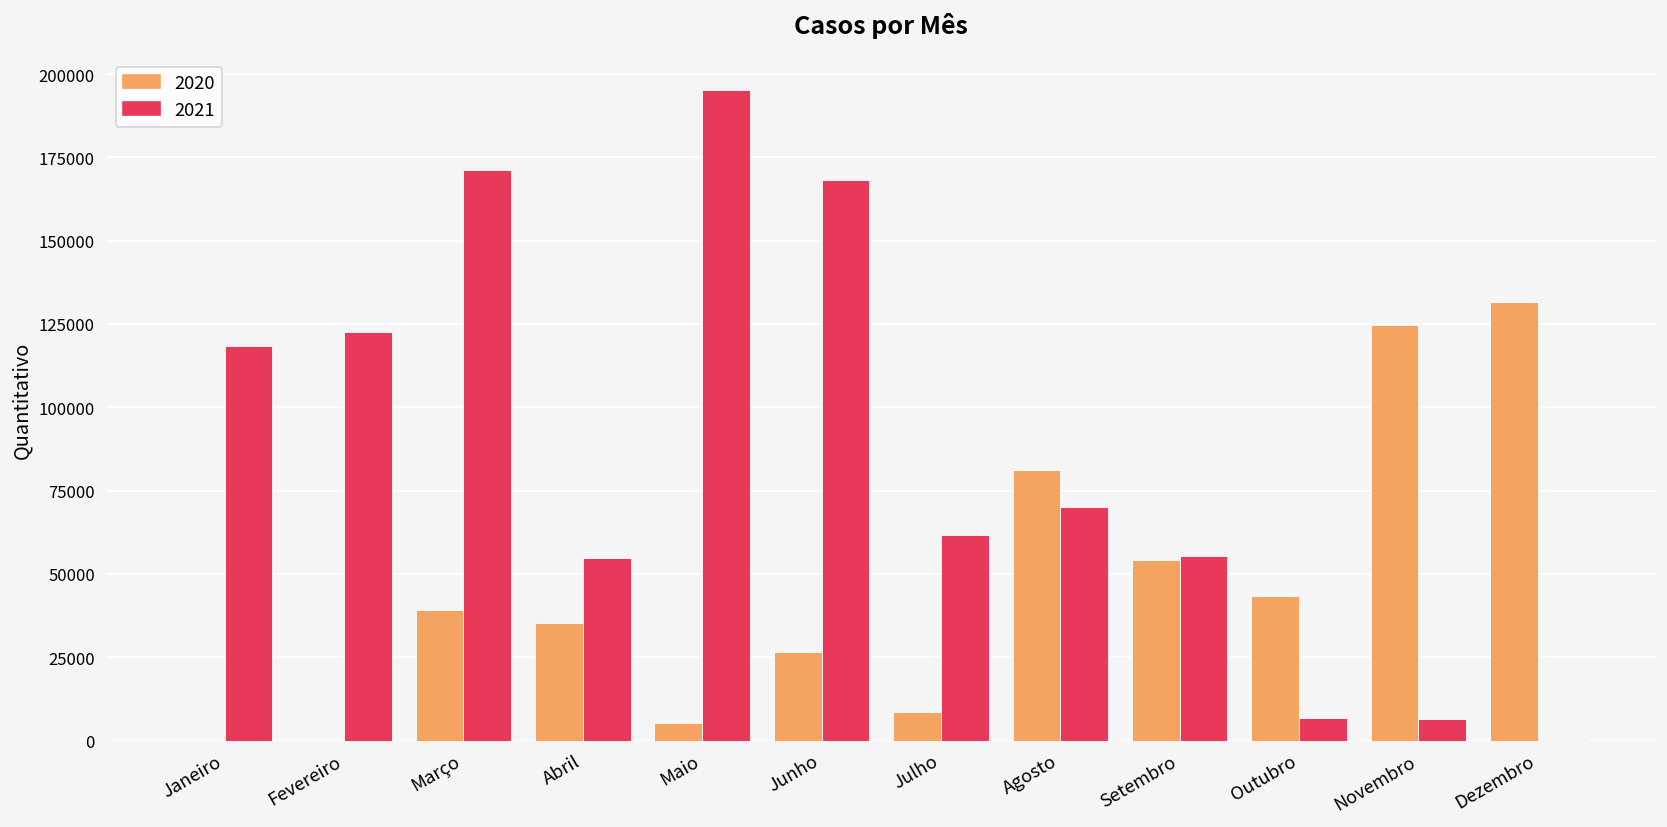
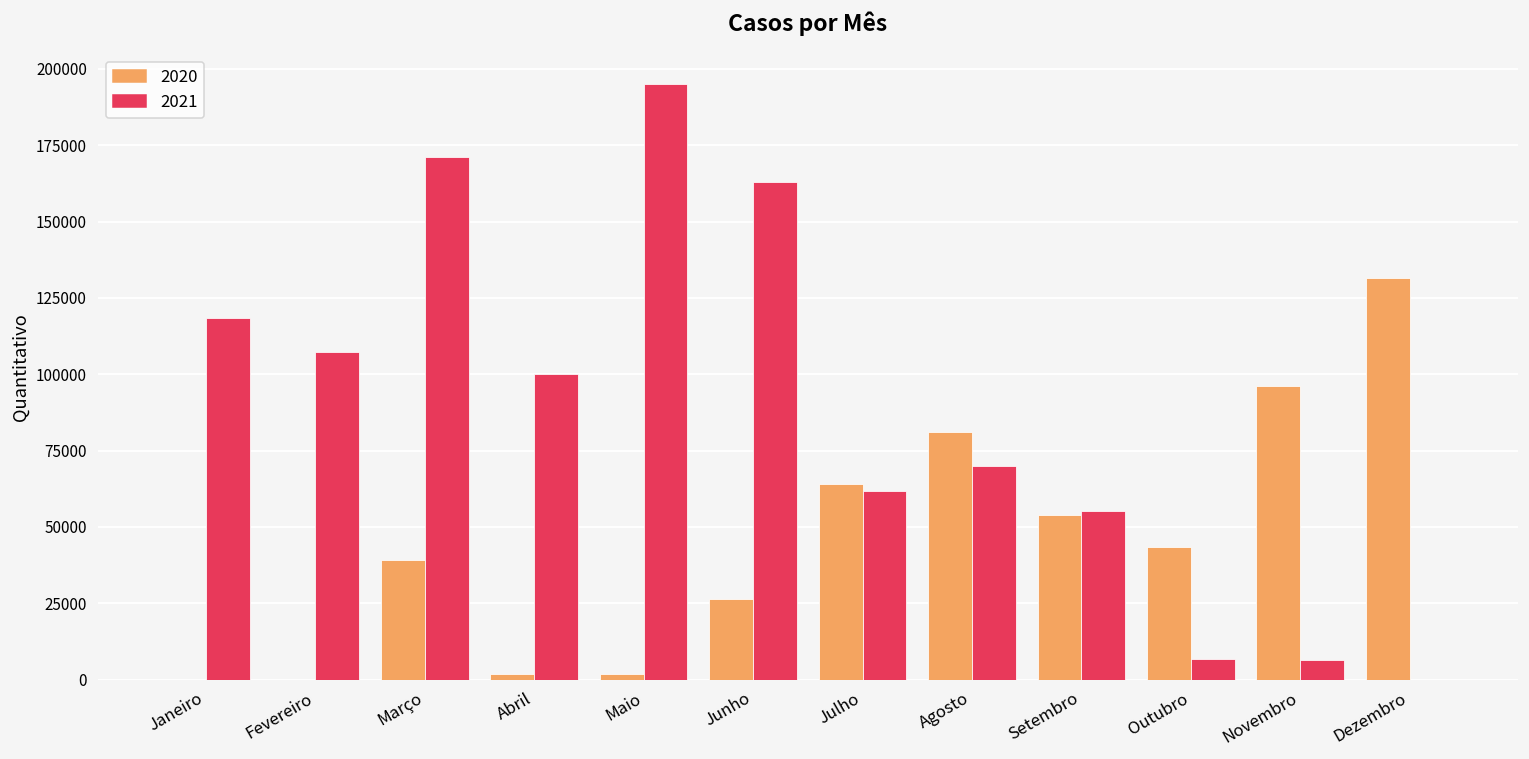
2021, Fevereiro: 123000 -> 107000
2020, Abril: 35000 -> 2000
2021, Abril: 55000 -> 100000
2020, Maio: 5000 -> 2000
2021, Junho: 168000 -> 163000
2020, Julho: 9000 -> 64000
2020, Novembro: 125000 -> 96000
